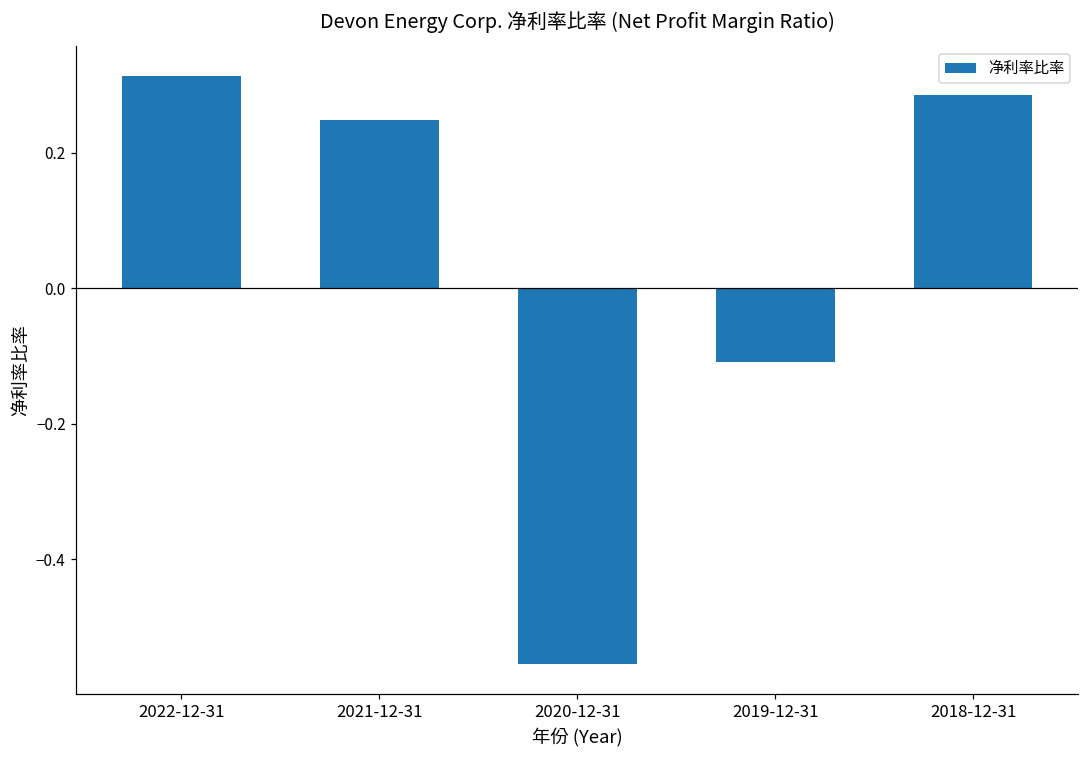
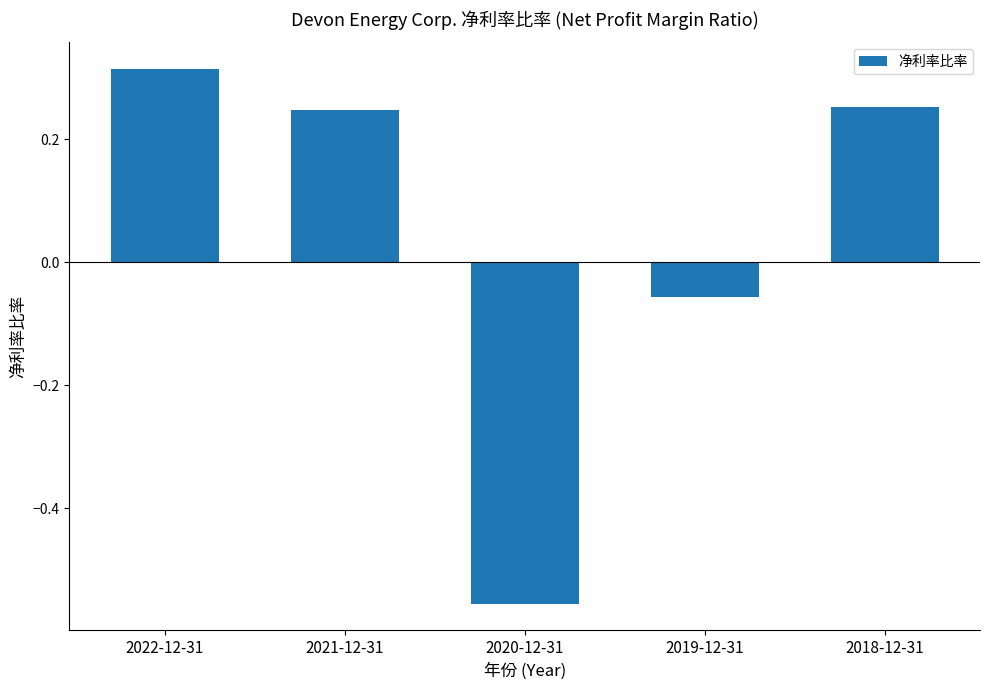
2019-12-31: -0.11 -> -0.06
2018-12-31: 0.29 -> 0.25
